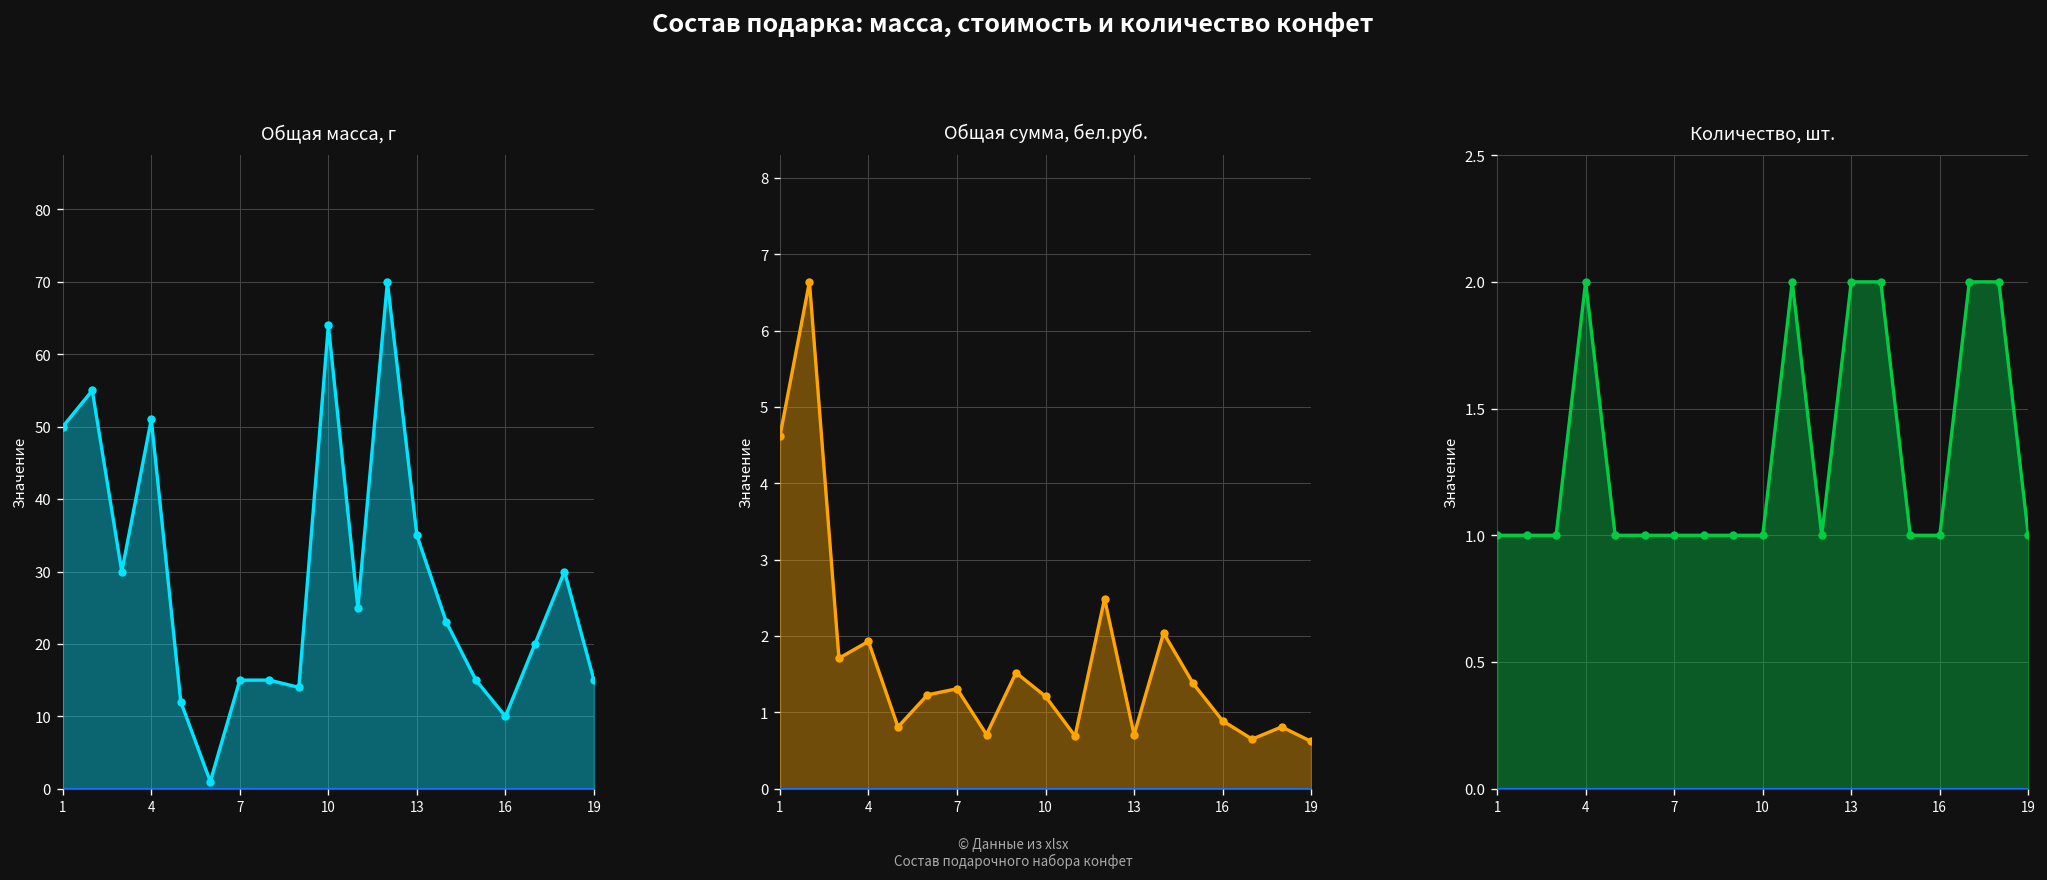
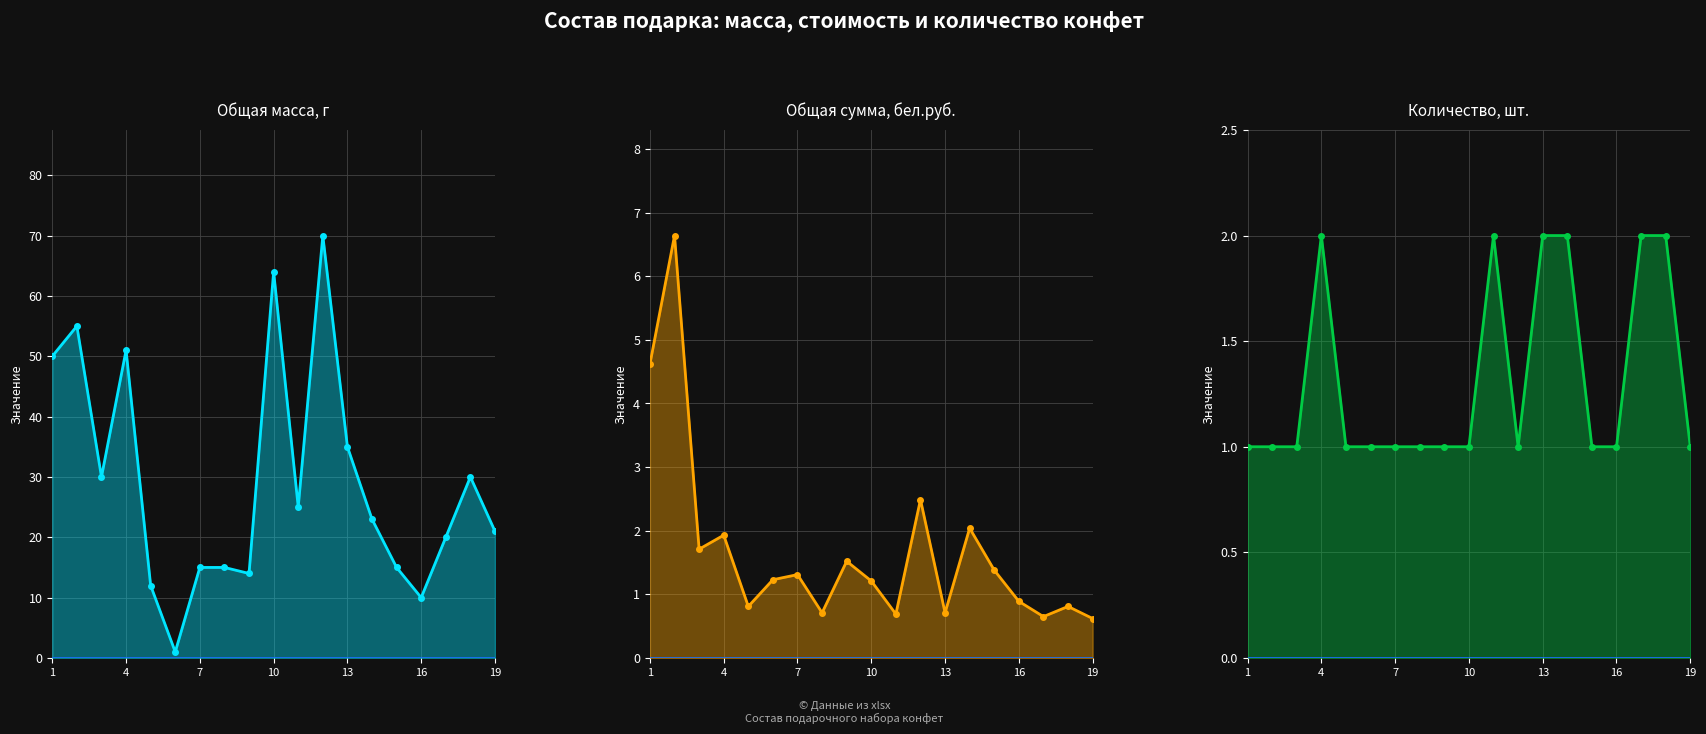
Общая масса, г, 19: 15 -> 21
